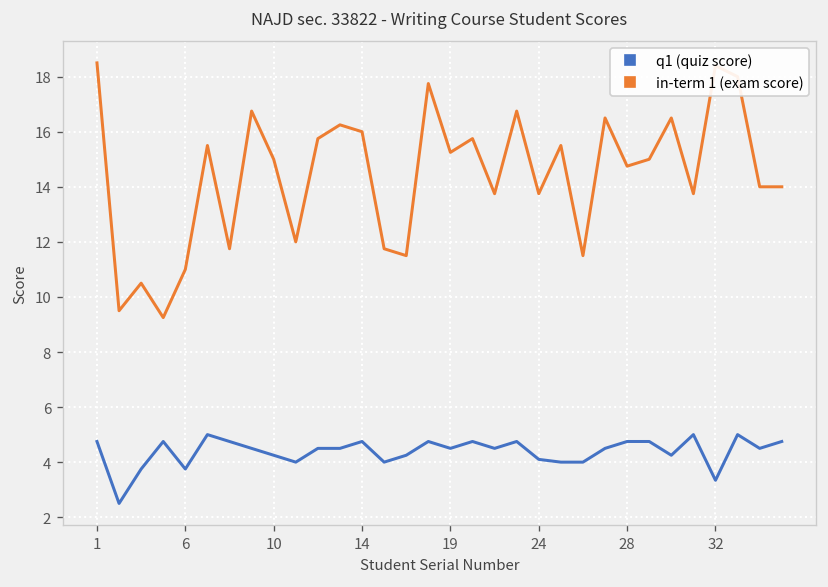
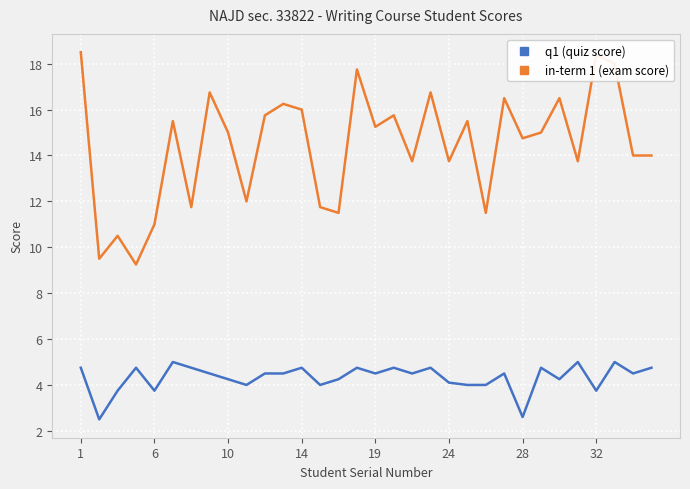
q1 (quiz score), 28: 4.8 -> 2.6
q1 (quiz score), 32: 3.3 -> 3.8
